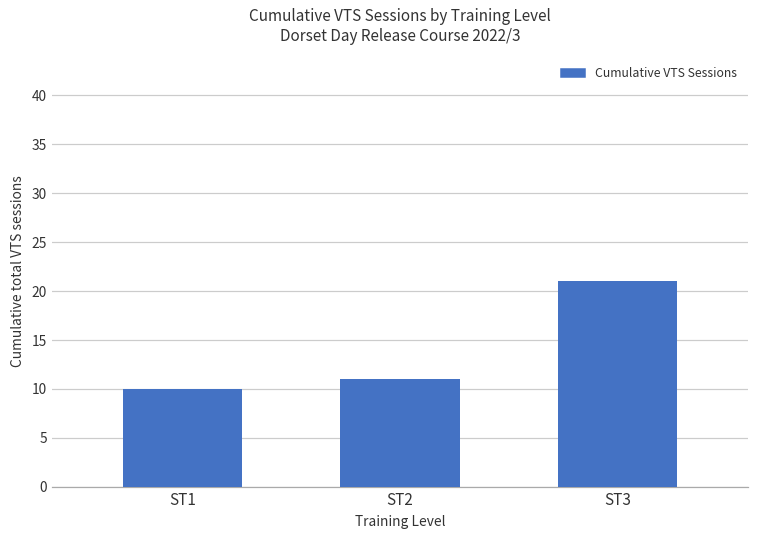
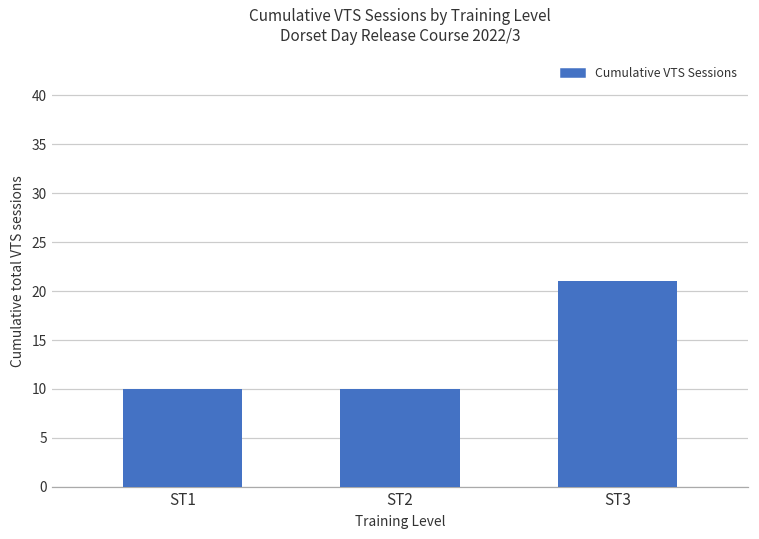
ST2: 11 -> 10
